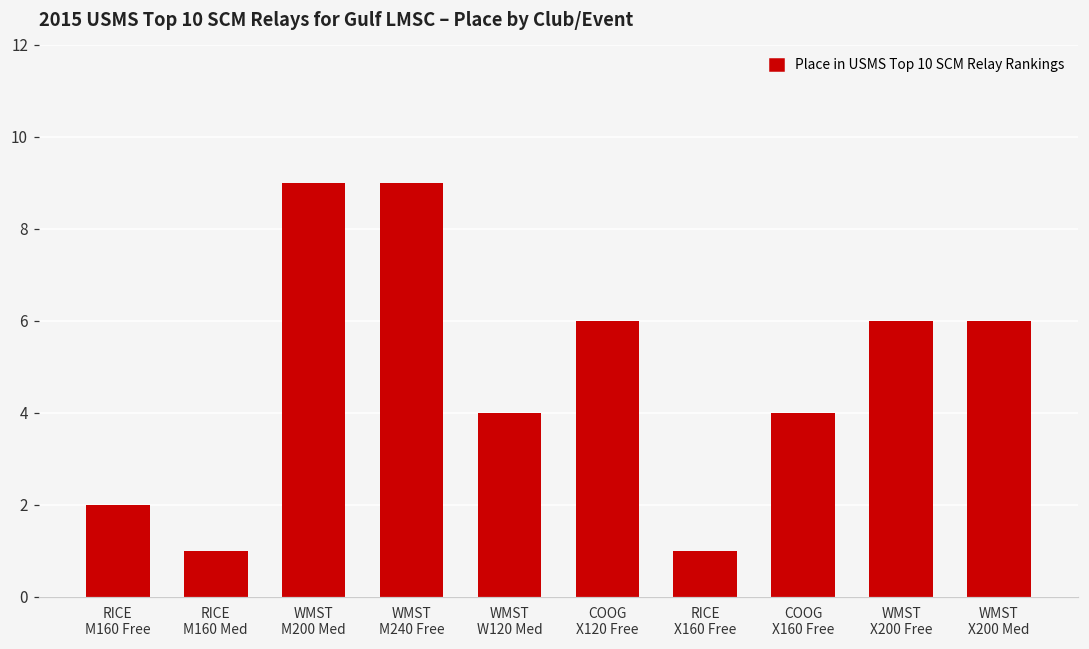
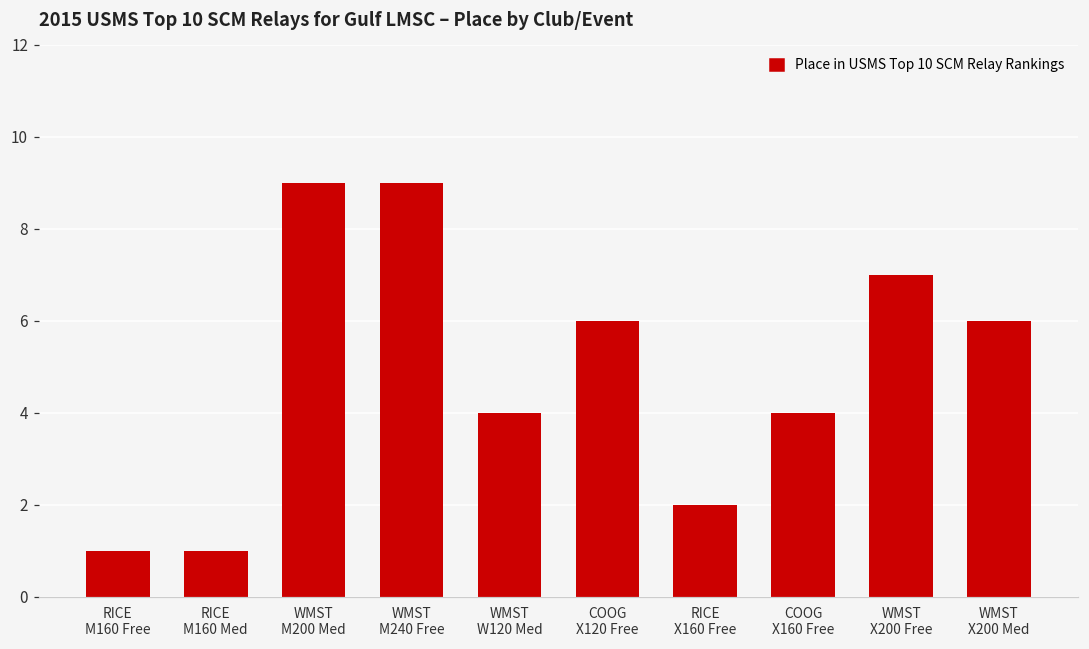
RICE M160 Free: 2 -> 1
RICE X160 Free: 1 -> 2
WMST X200 Free: 6 -> 7
